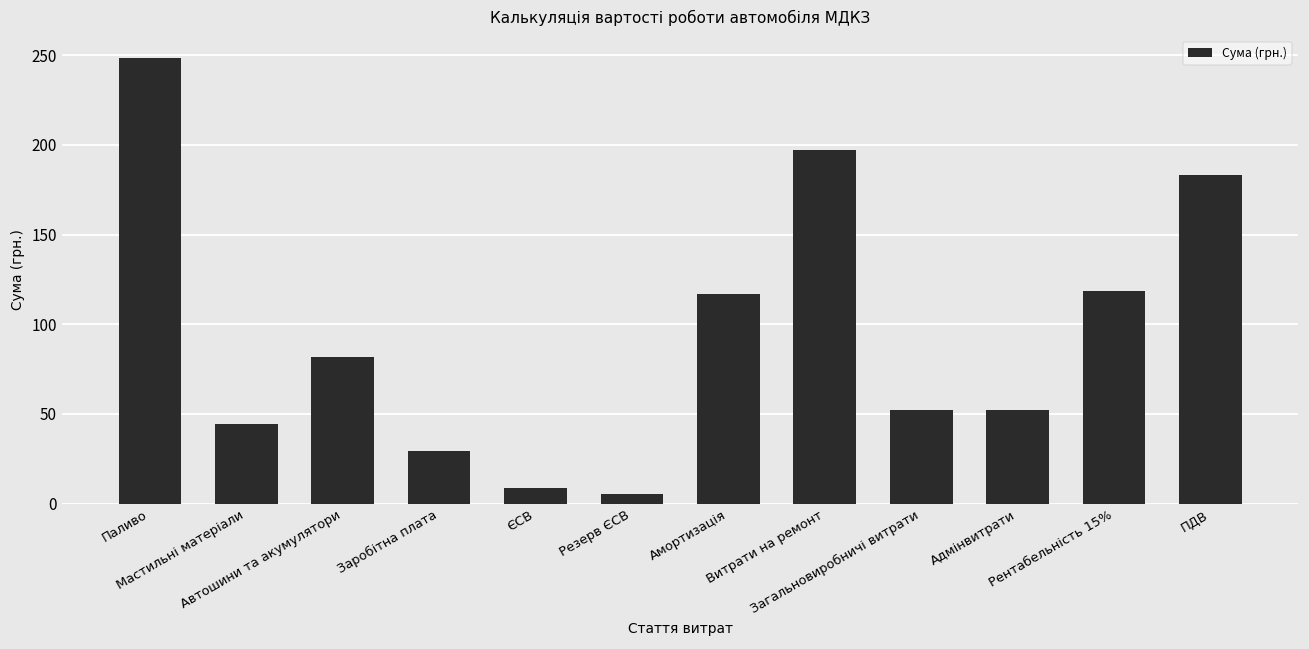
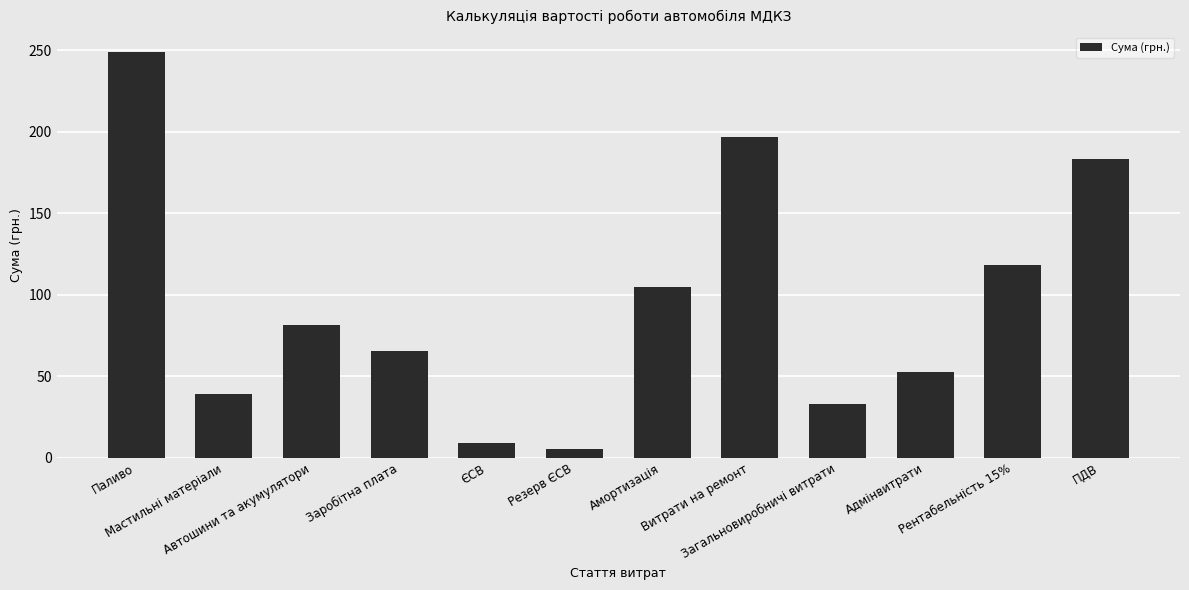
Мастильні матеріали: 44 -> 39
Заробітна плата: 29 -> 65
Амортизація: 117 -> 105
Загальновиробничі витрати: 52 -> 33
